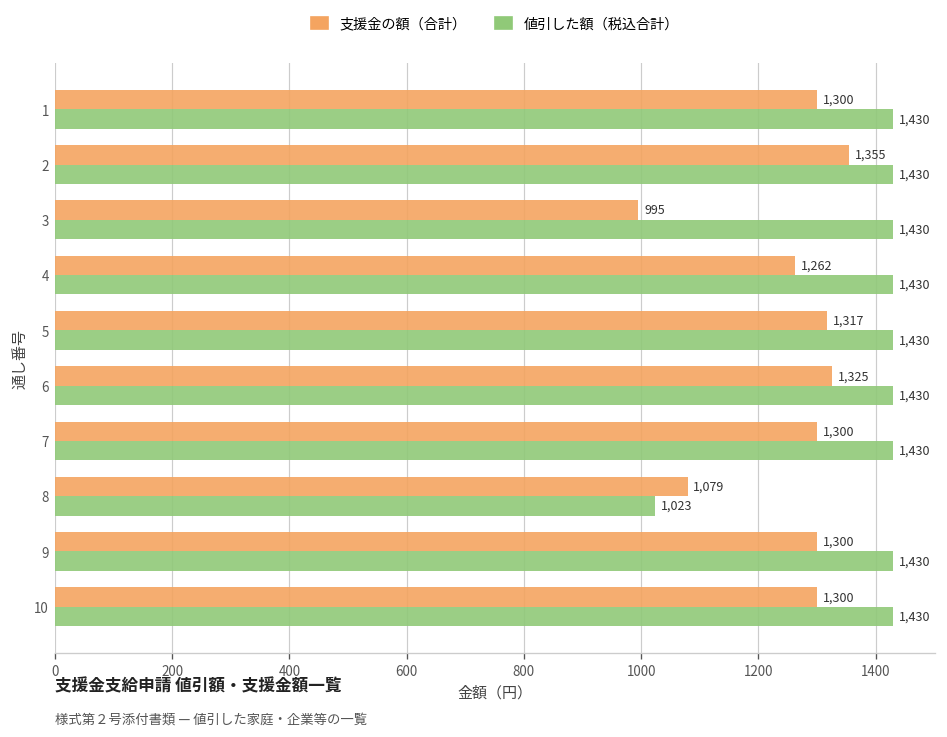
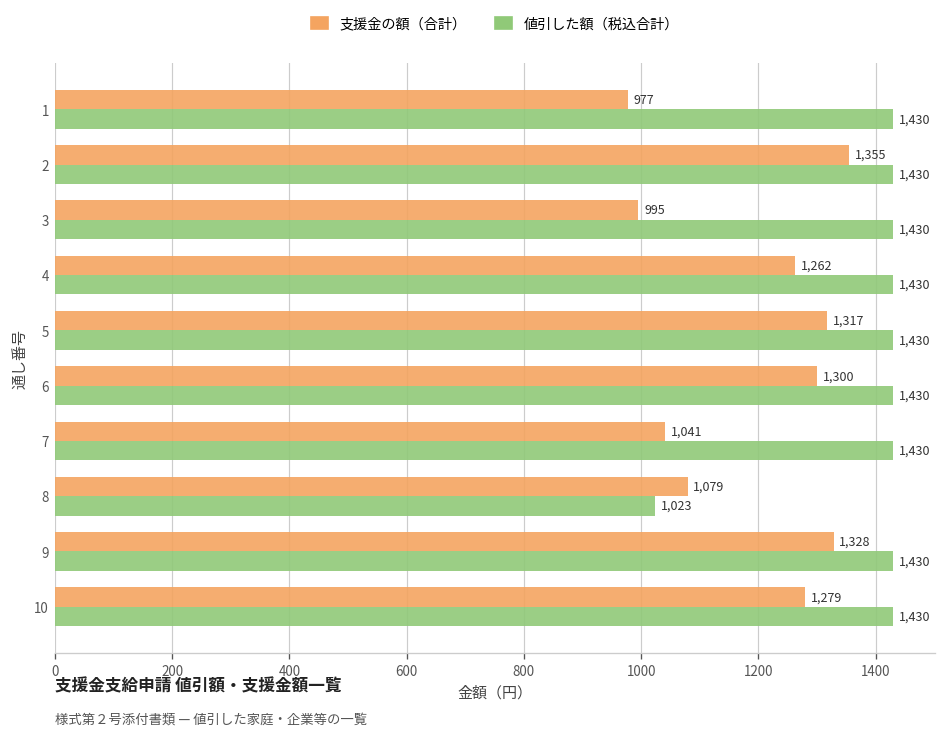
支援金の額（合計）, 1: 1,300 -> 977
支援金の額（合計）, 6: 1,325 -> 1,300
支援金の額（合計）, 7: 1,300 -> 1,041
支援金の額（合計）, 9: 1,300 -> 1,328
支援金の額（合計）, 10: 1,300 -> 1,279
